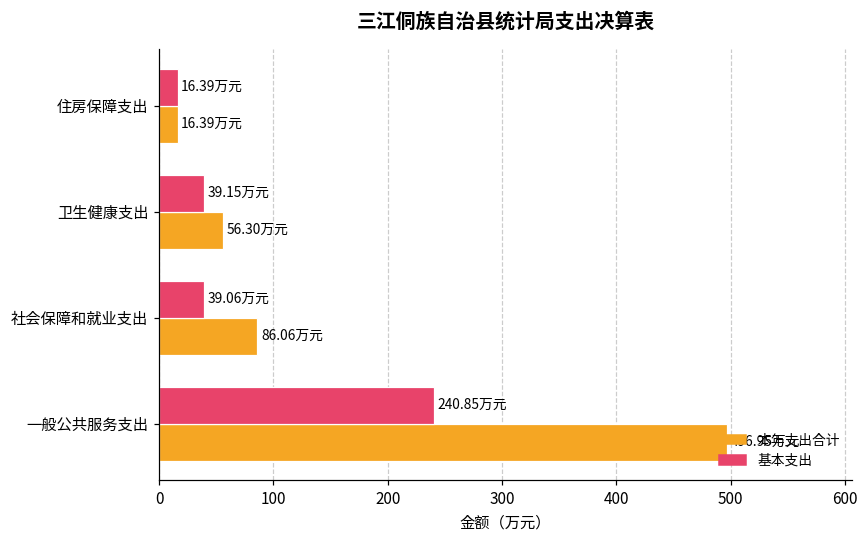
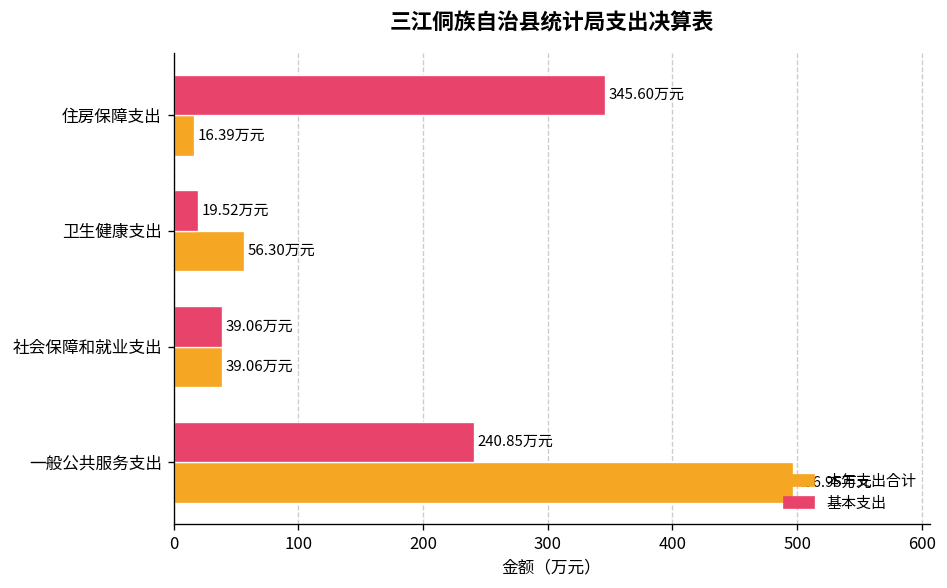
基本支出, 住房保障支出: 16.39 -> 345.60
基本支出, 卫生健康支出: 39.15 -> 19.52
本年支出合计, 社会保障和就业支出: 86.06 -> 39.06
